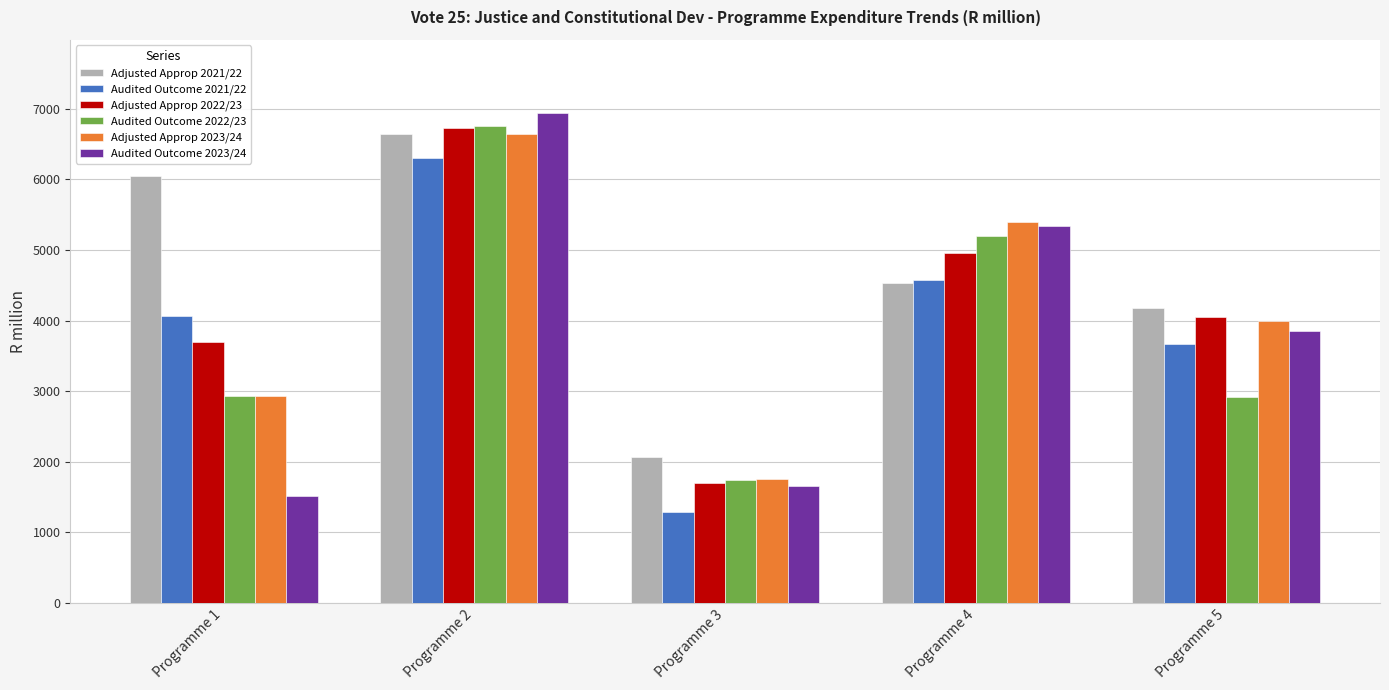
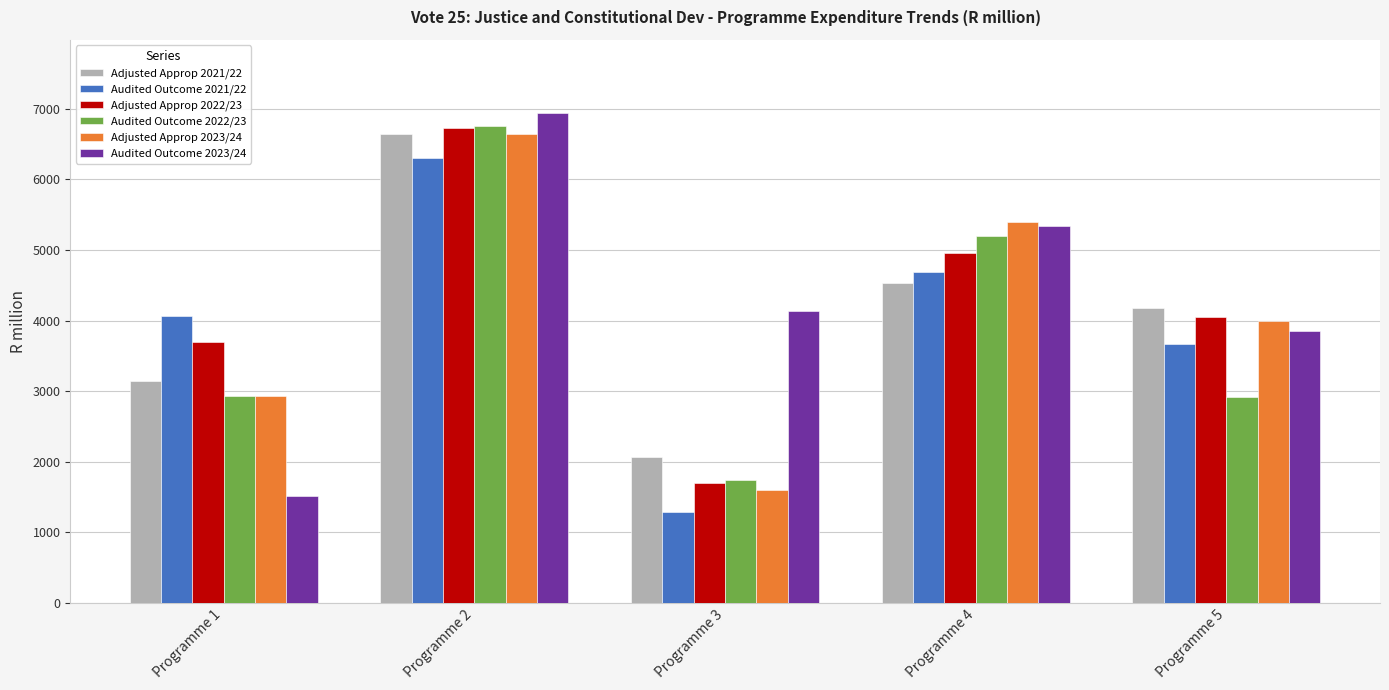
Adjusted Approp 2021/22, Programme 1: 6000 -> 3100
Adjusted Approp 2023/24, Programme 3: 1700 -> 1600
Audited Outcome 2023/24, Programme 3: 1700 -> 4100
Audited Outcome 2021/22, Programme 4: 4600 -> 4700
